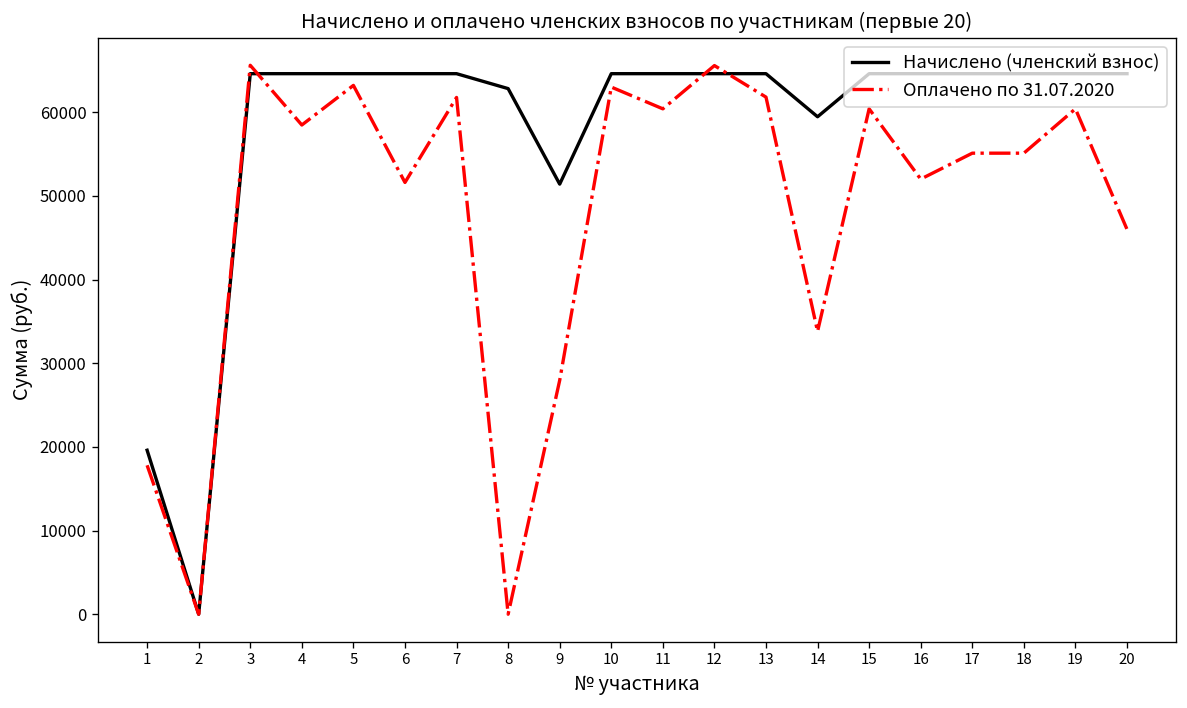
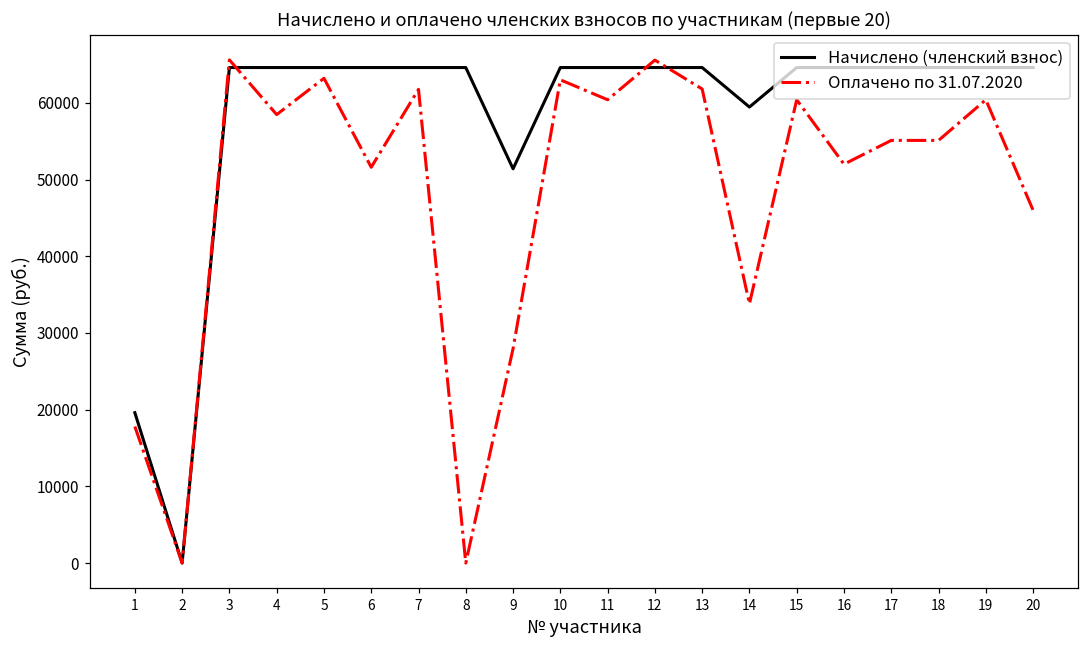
Начислено (членский взнос), 8: 63000 -> 65000
